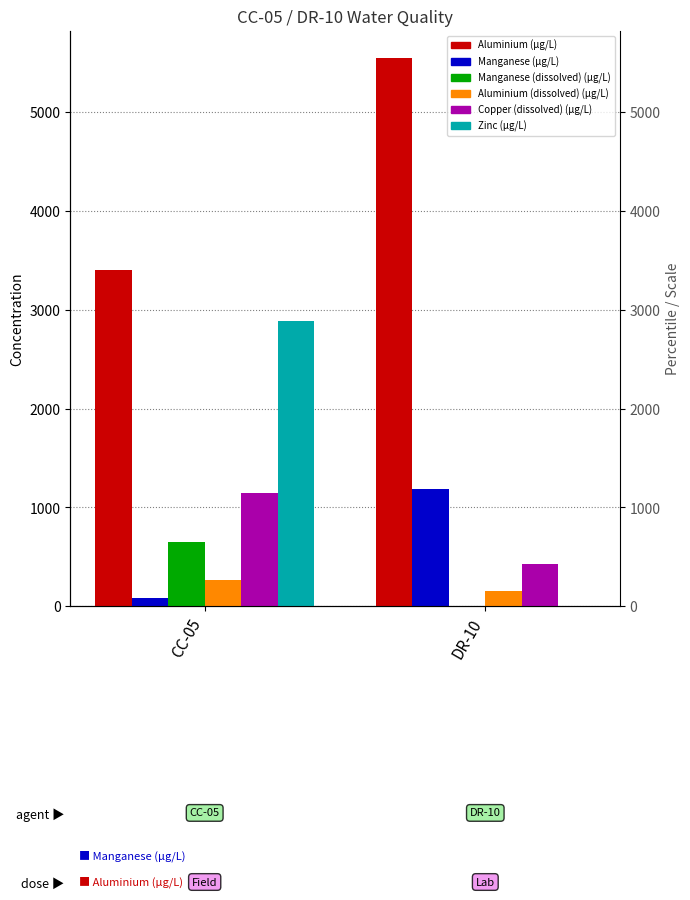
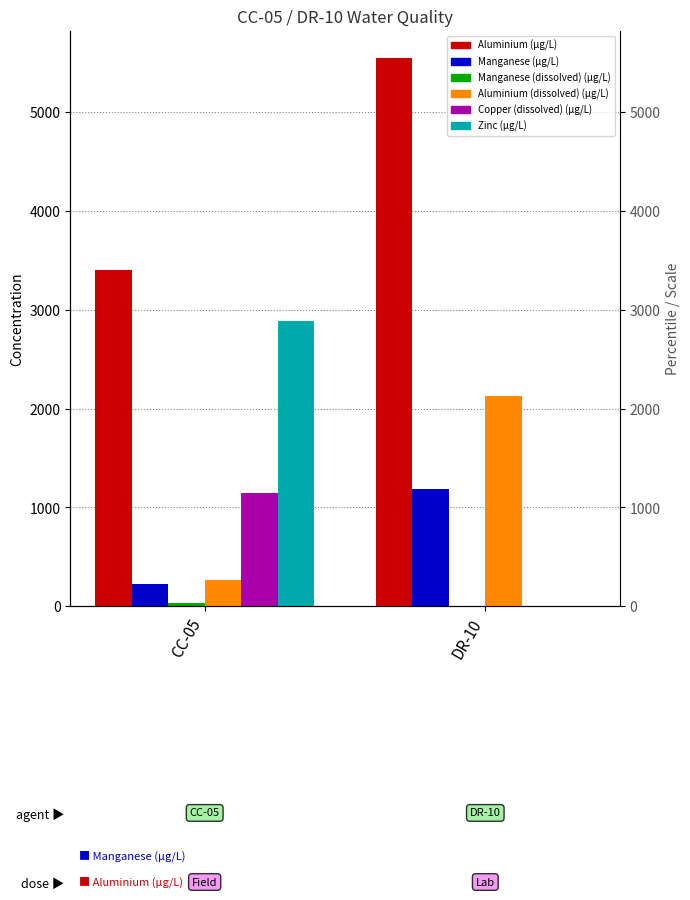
Manganese (µg/L), CC-05: 100 -> 200
Manganese (dissolved) (µg/L), CC-05: 700 -> 0
Aluminium (dissolved) (µg/L), DR-10: 200 -> 2100
Copper (dissolved) (µg/L), DR-10: 400 -> 0
